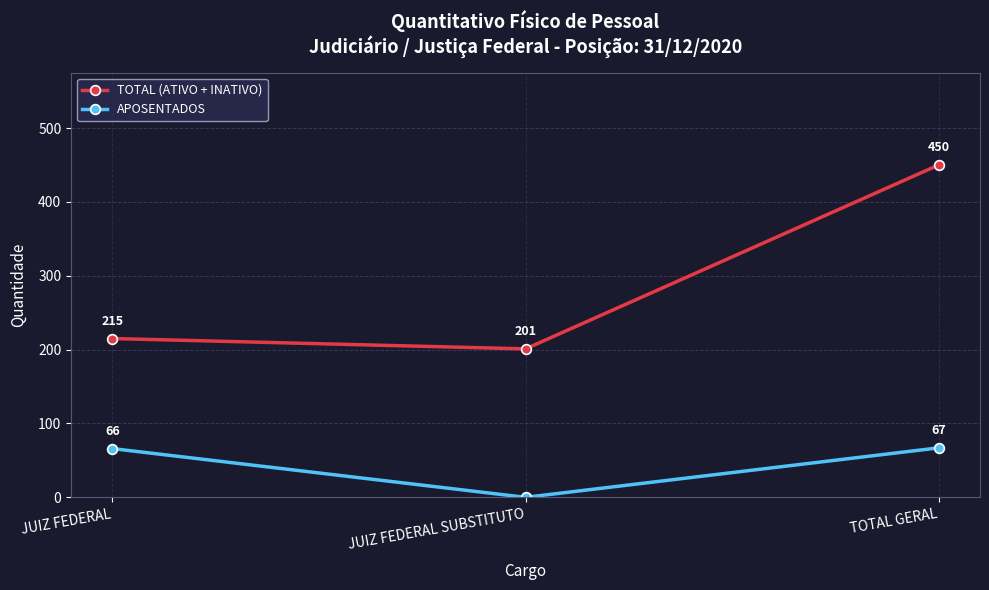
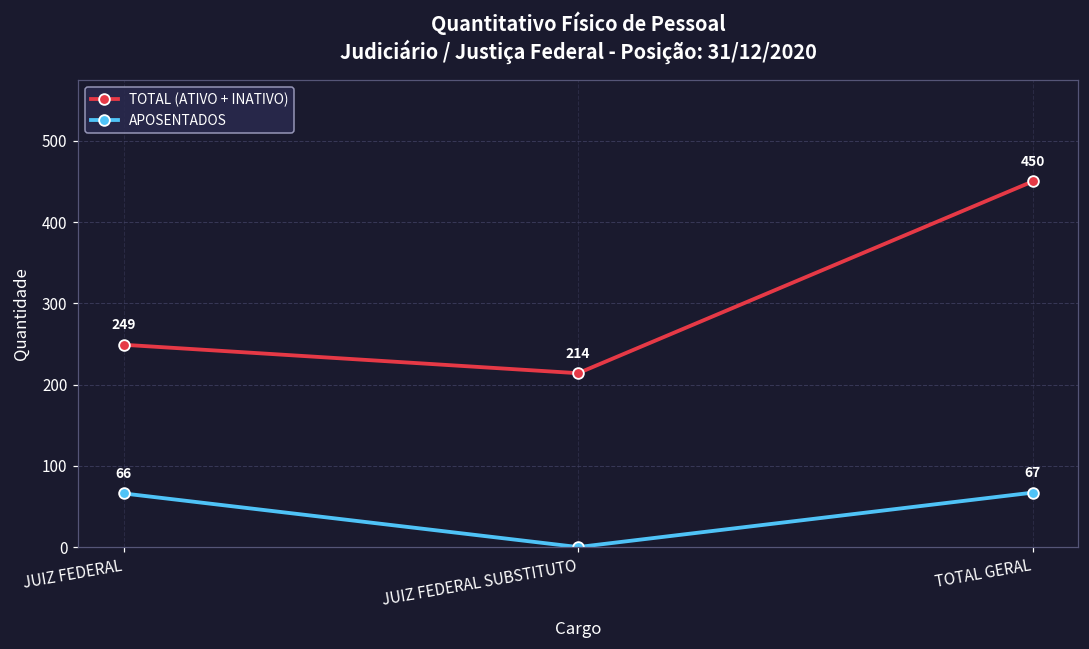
TOTAL (ATIVO + INATIVO), JUIZ FEDERAL: 215 -> 249
TOTAL (ATIVO + INATIVO), JUIZ FEDERAL SUBSTITUTO: 201 -> 214
